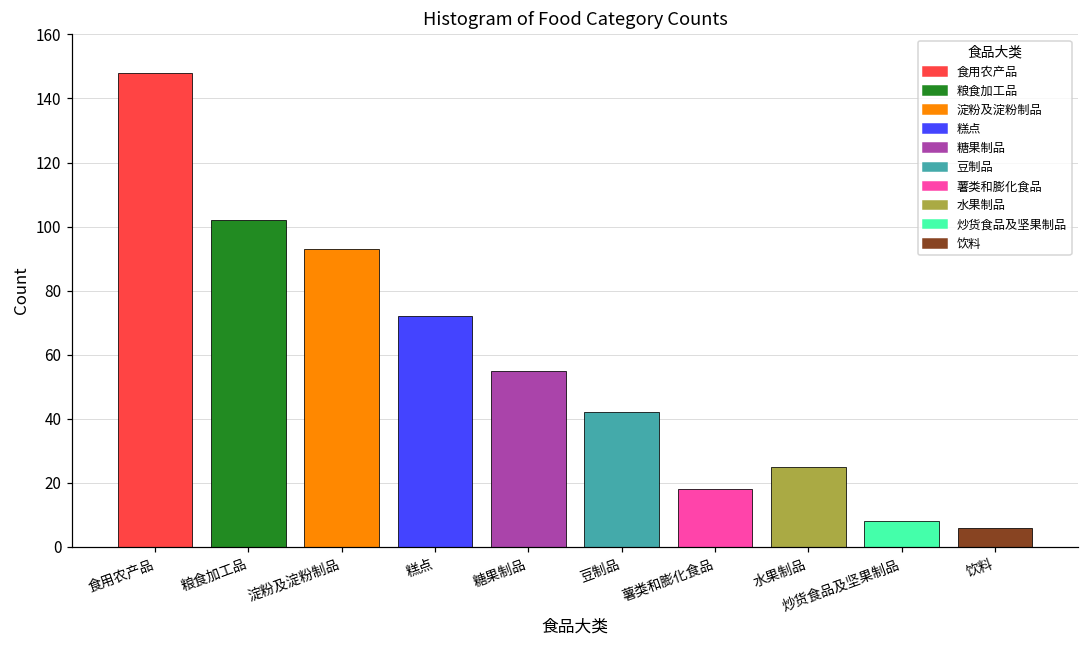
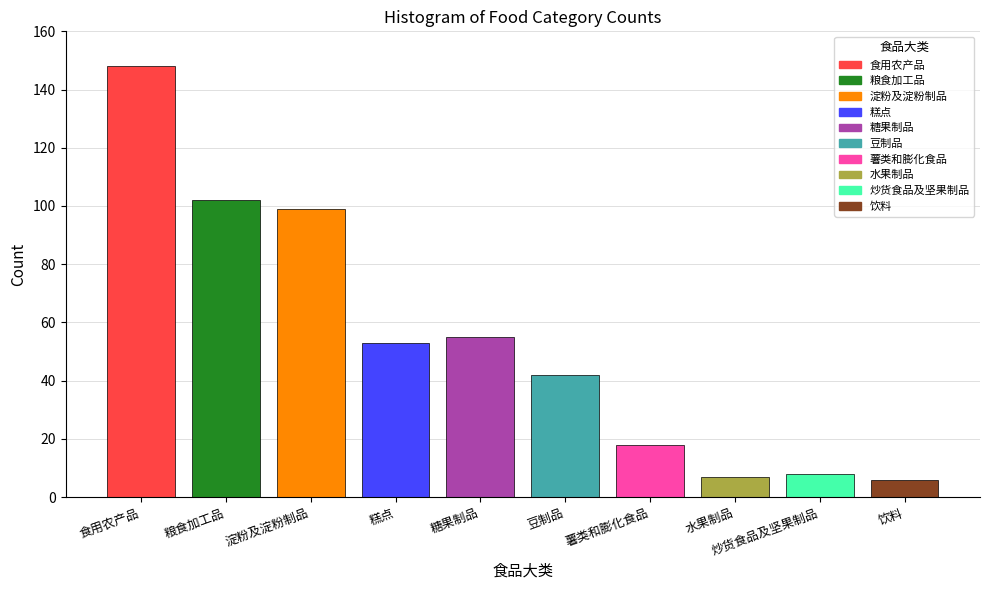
淀粉及淀粉制品: 93 -> 99
糕点: 72 -> 53
水果制品: 25 -> 7
